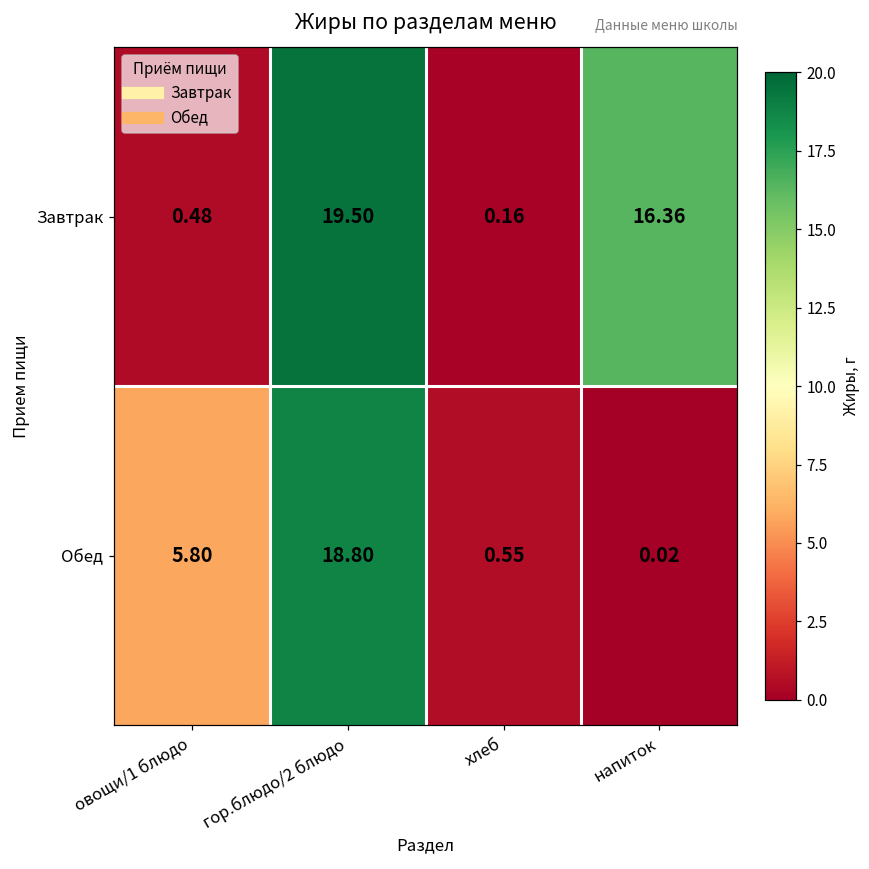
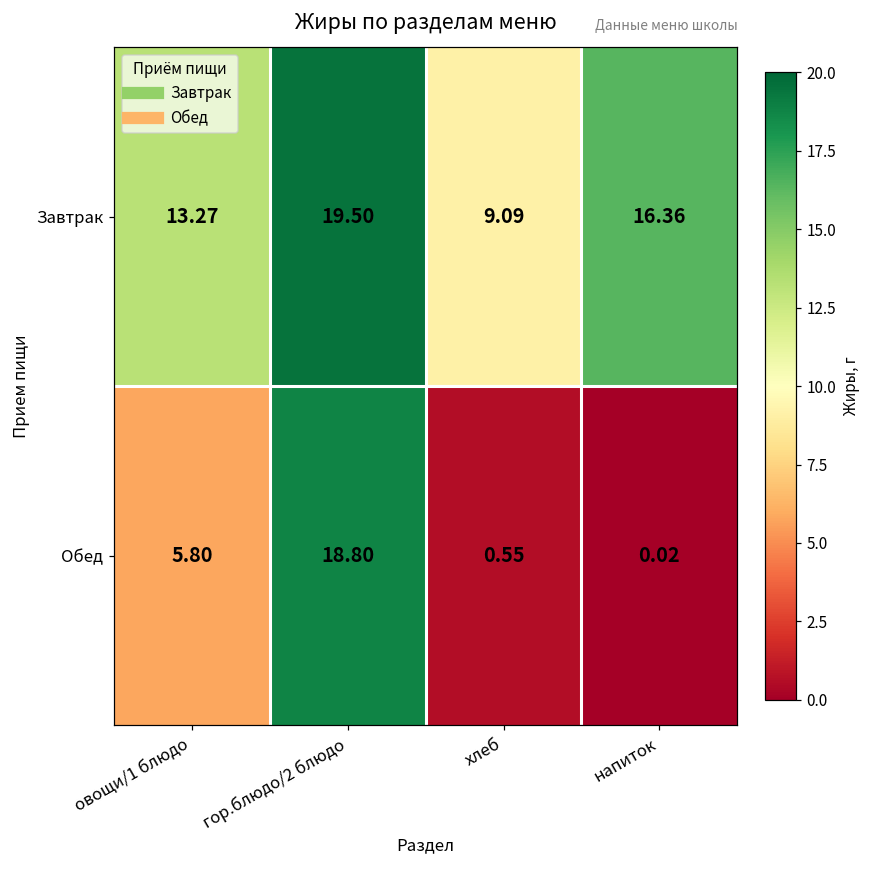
Завтрак, овощи/1 блюдо: 0.48 -> 13.27
Завтрак, хлеб: 0.16 -> 9.09
